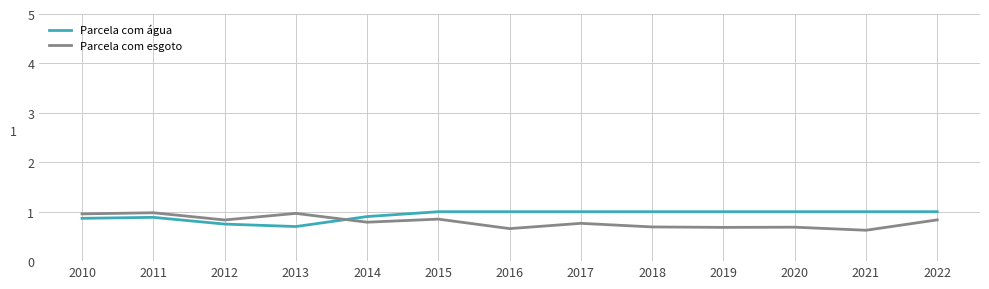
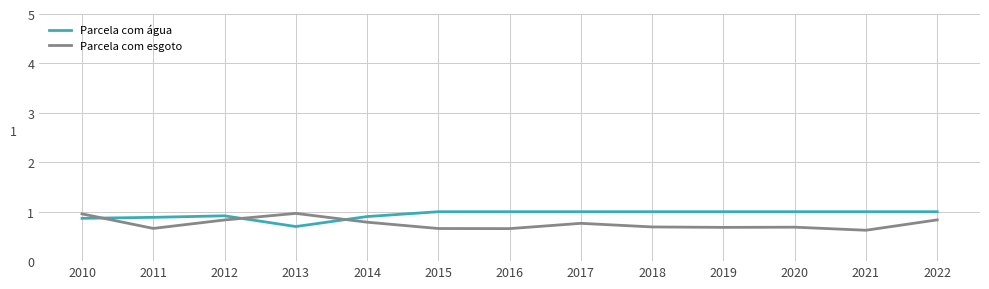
Parcela com esgoto, 2011: 1.0 -> 0.7
Parcela com água, 2012: 0.8 -> 0.9
Parcela com esgoto, 2015: 0.9 -> 0.7
